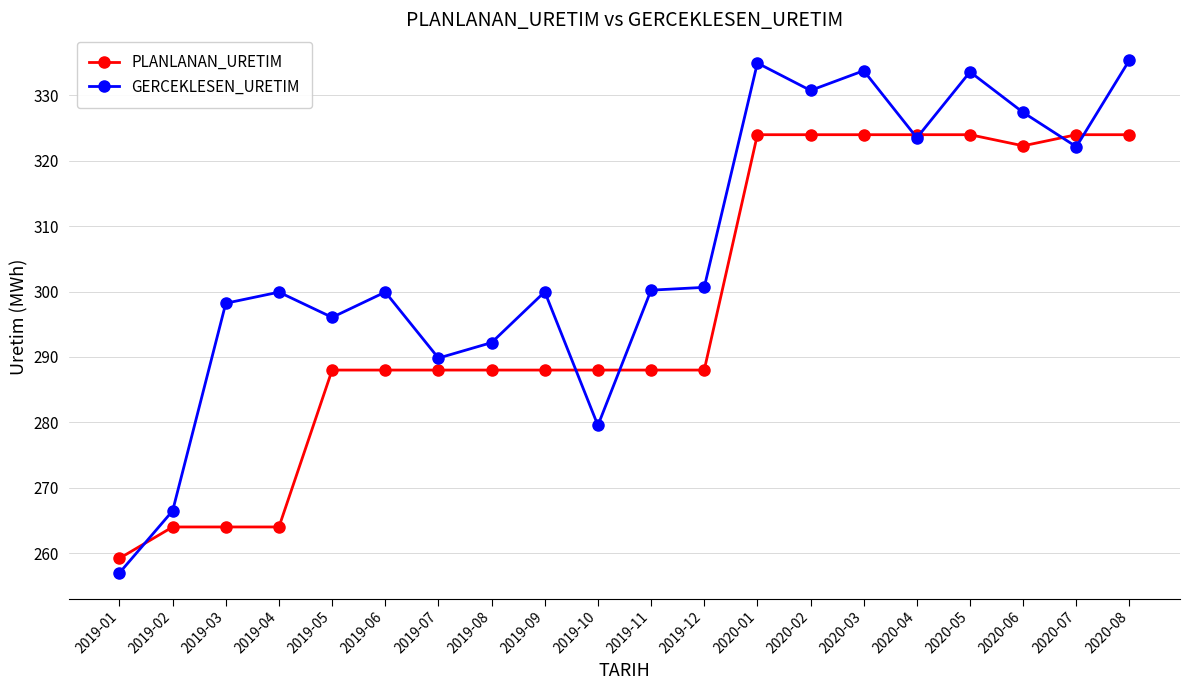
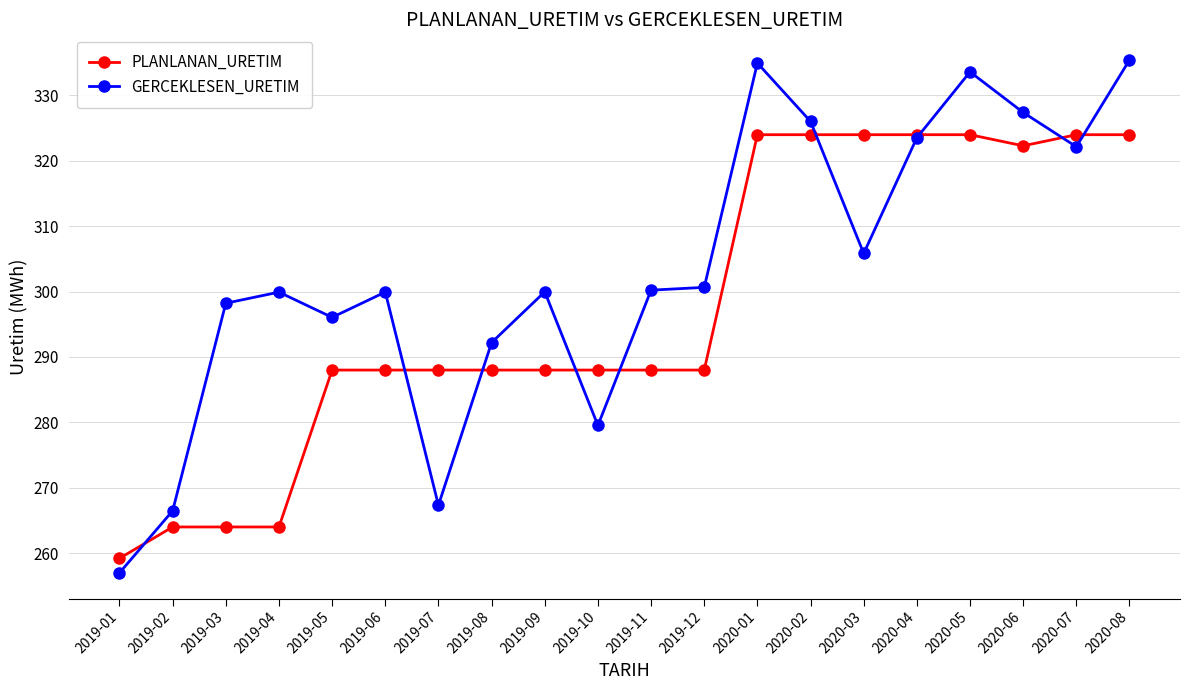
GERCEKLESEN_URETIM, 2019-07: 290 -> 267
GERCEKLESEN_URETIM, 2020-02: 331 -> 326
GERCEKLESEN_URETIM, 2020-03: 334 -> 306
